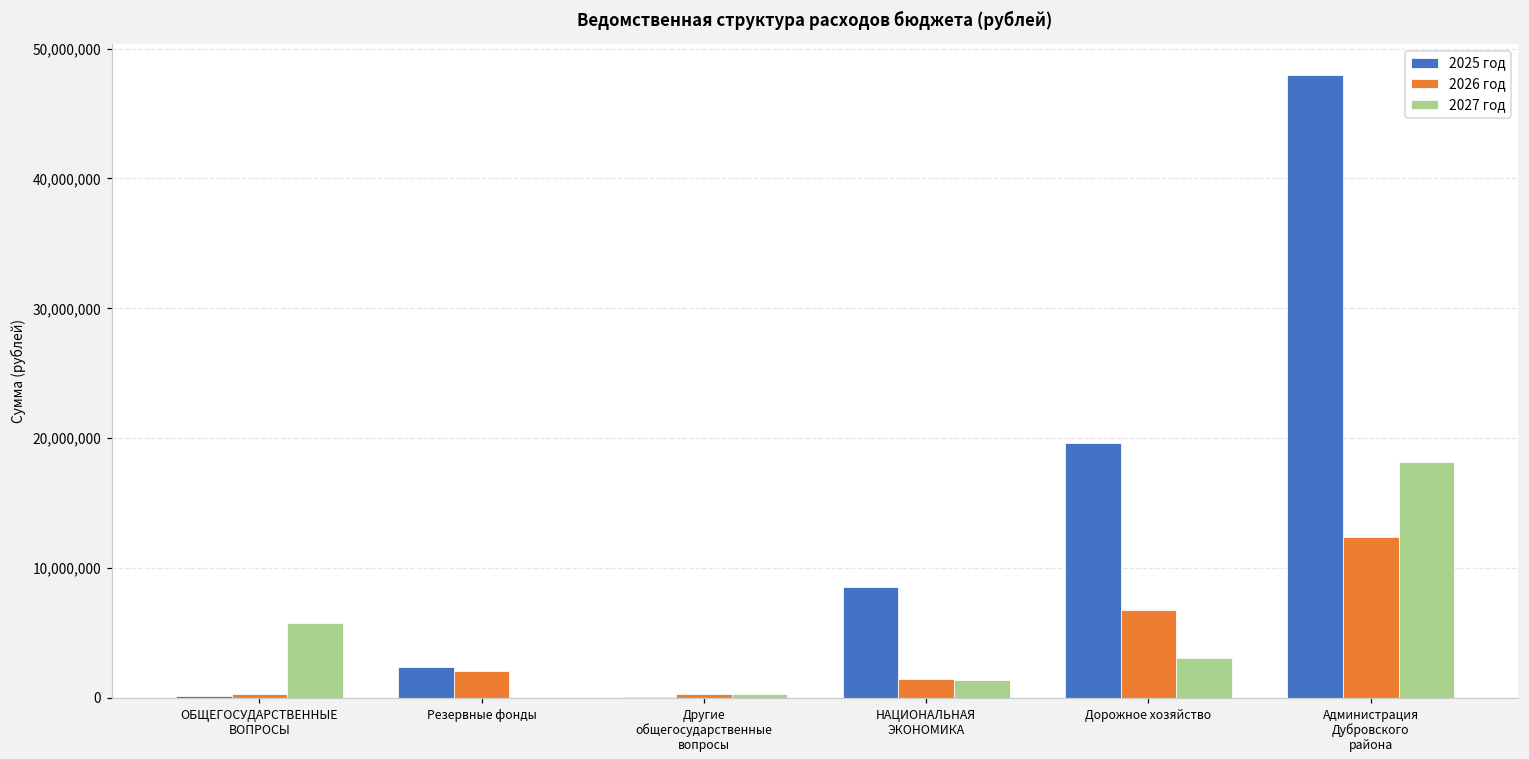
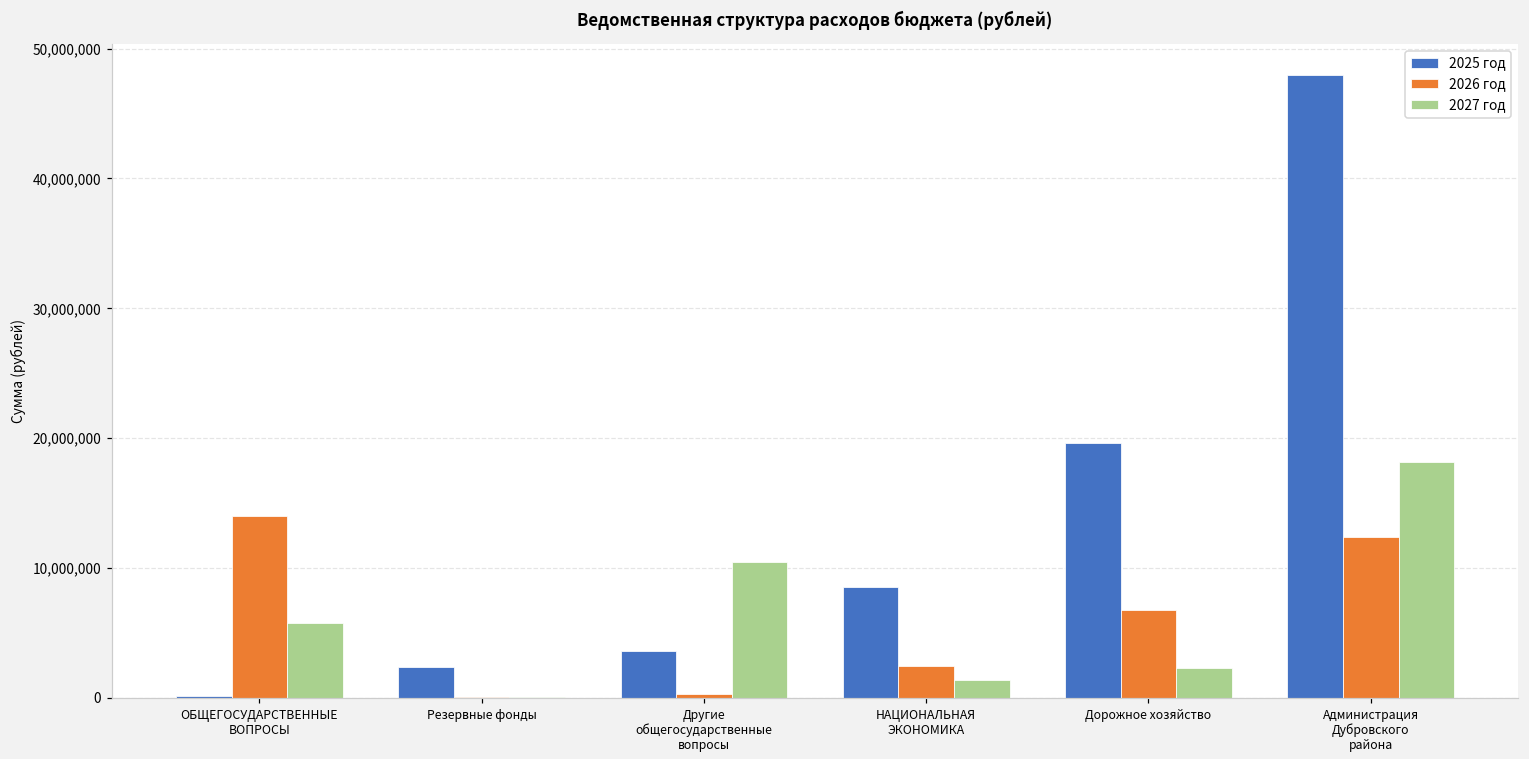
2026 год, ОБЩЕГОСУДАРСТВЕННЫЕ ВОПРОСЫ: 300,000 -> 14,000,000
2026 год, Резервные фонды: 2,100,000 -> 0
2025 год, Другие общегосударственные вопросы: 100,000 -> 3,600,000
2027 год, Другие общегосударственные вопросы: 300,000 -> 10,500,000
2026 год, НАЦИОНАЛЬНАЯ ЭКОНОМИКА: 1,500,000 -> 2,500,000
2027 год, Дорожное хозяйство: 3,100,000 -> 2,300,000
